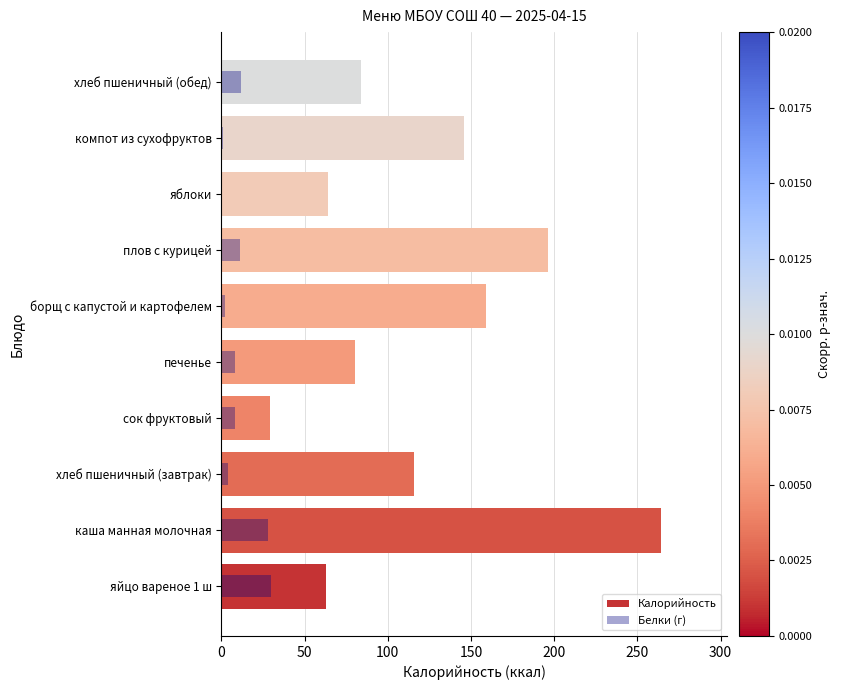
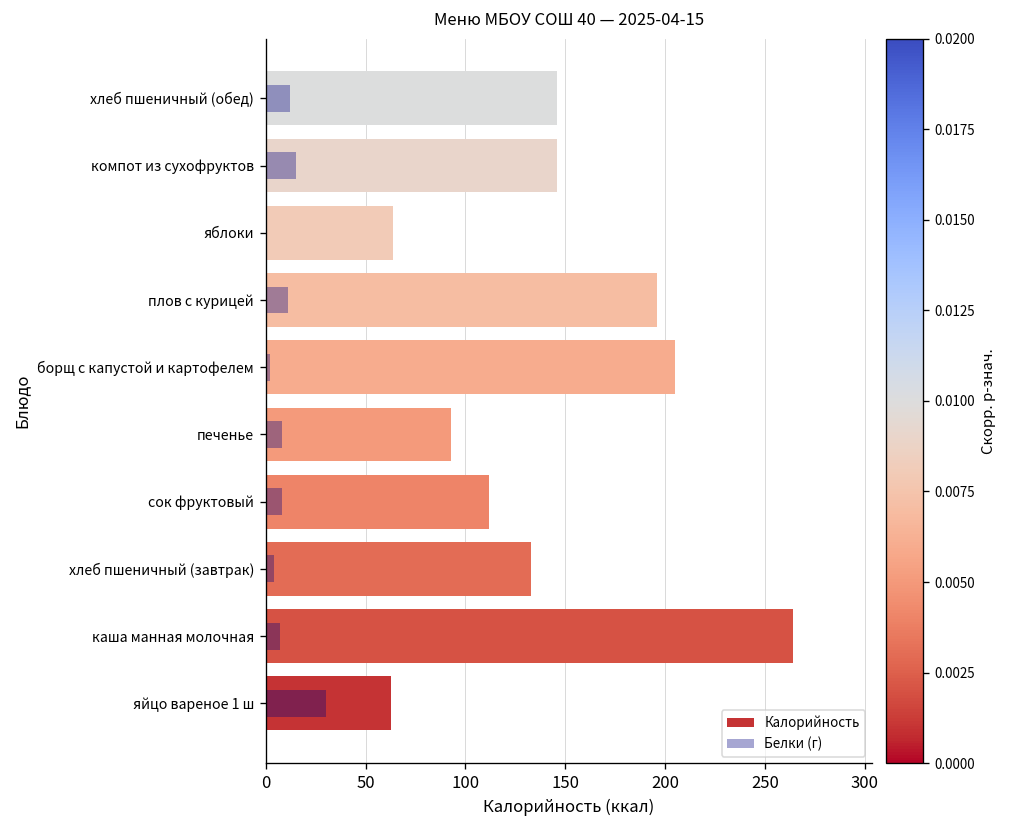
Калорийность, хлеб пшеничный (обед): 84 -> 146
Белки (г), компот из сухофруктов: 1 -> 15
Калорийность, борщ с капустой и картофелем: 159 -> 205
Калорийность, печенье: 80 -> 93
Калорийность, сок фруктовый: 29 -> 112
Калорийность, хлеб пшеничный (завтрак): 116 -> 133
Белки (г), каша манная молочная: 28 -> 7
